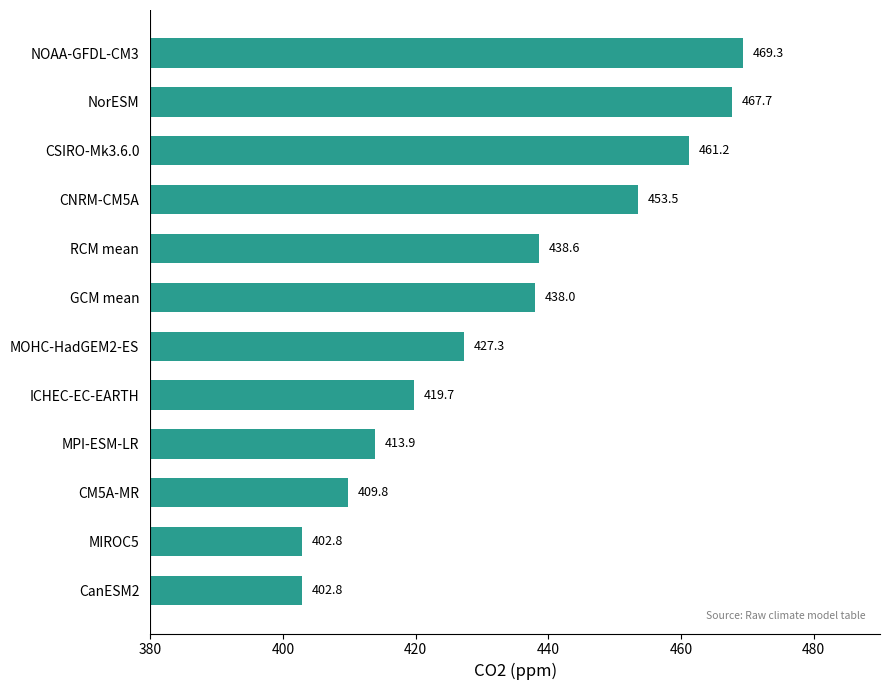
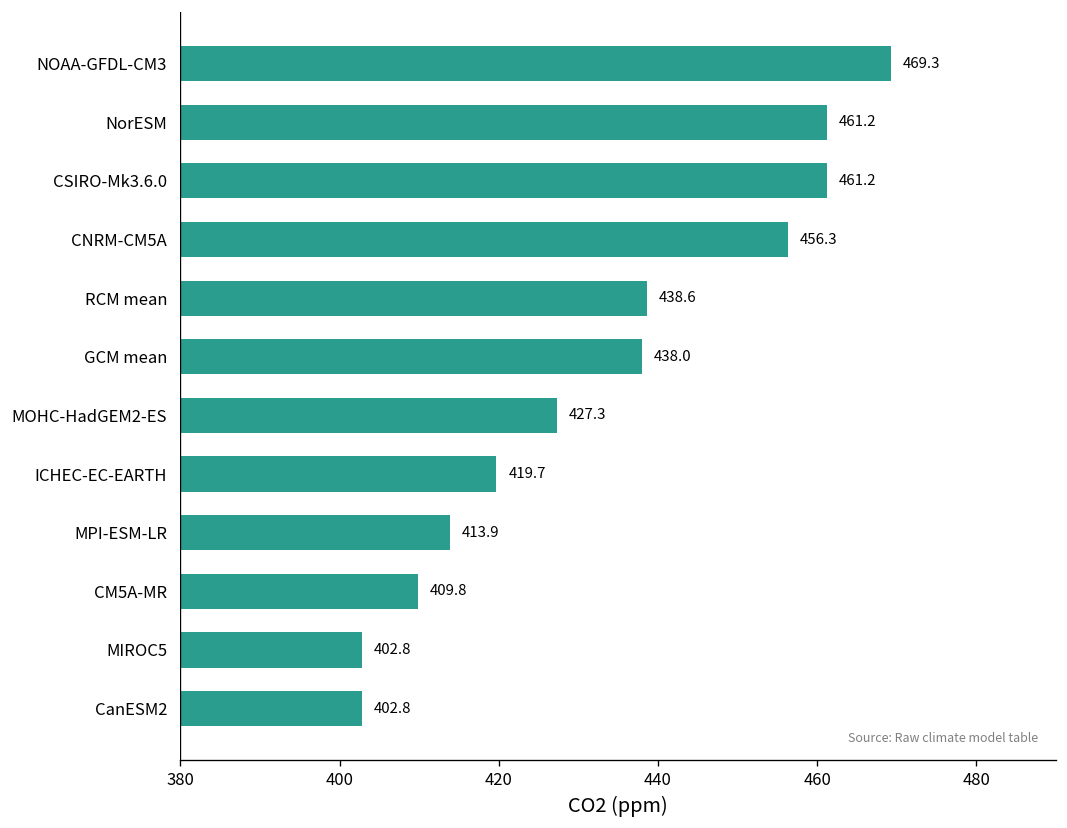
NorESM: 467.7 -> 461.2
CNRM-CM5A: 453.5 -> 456.3
